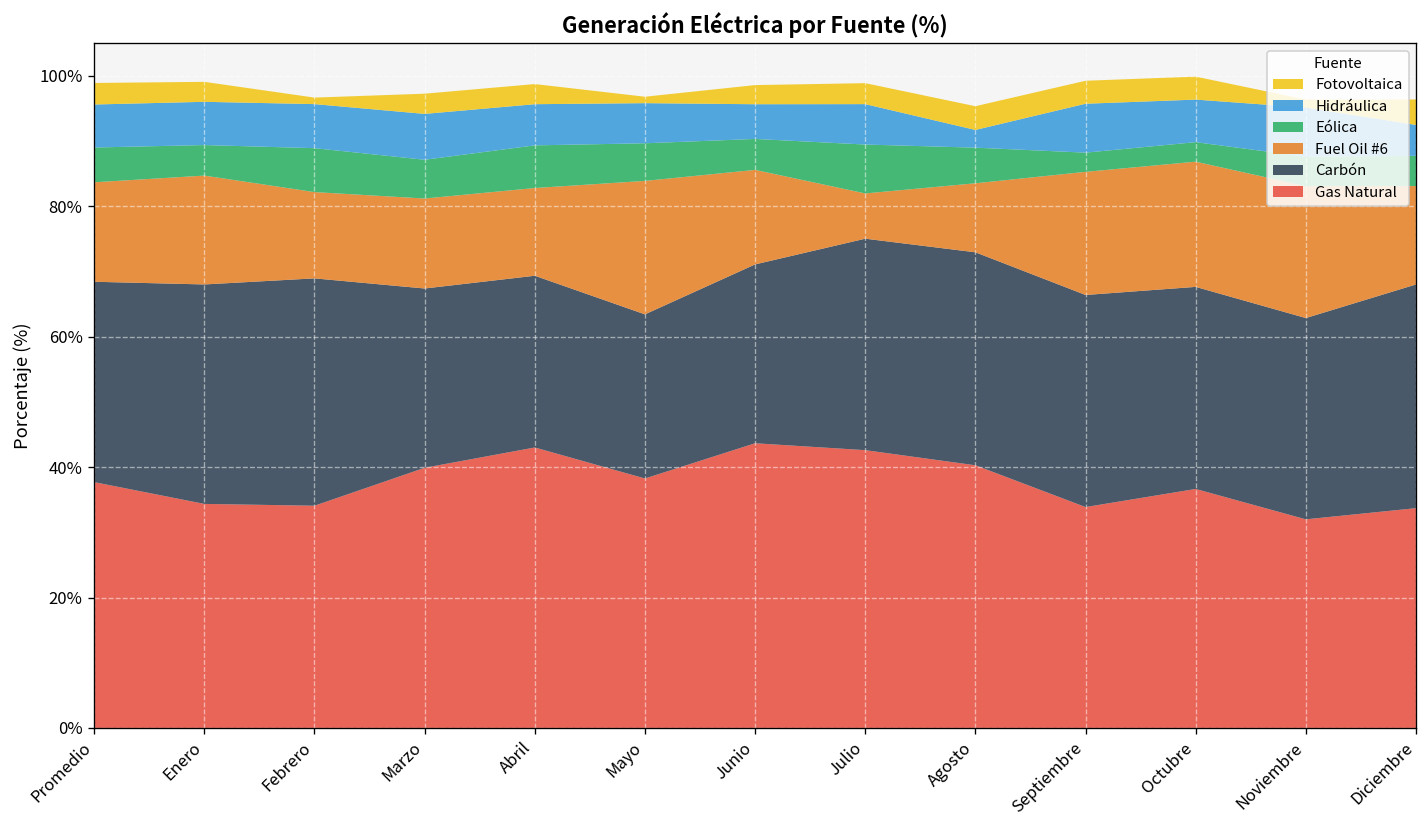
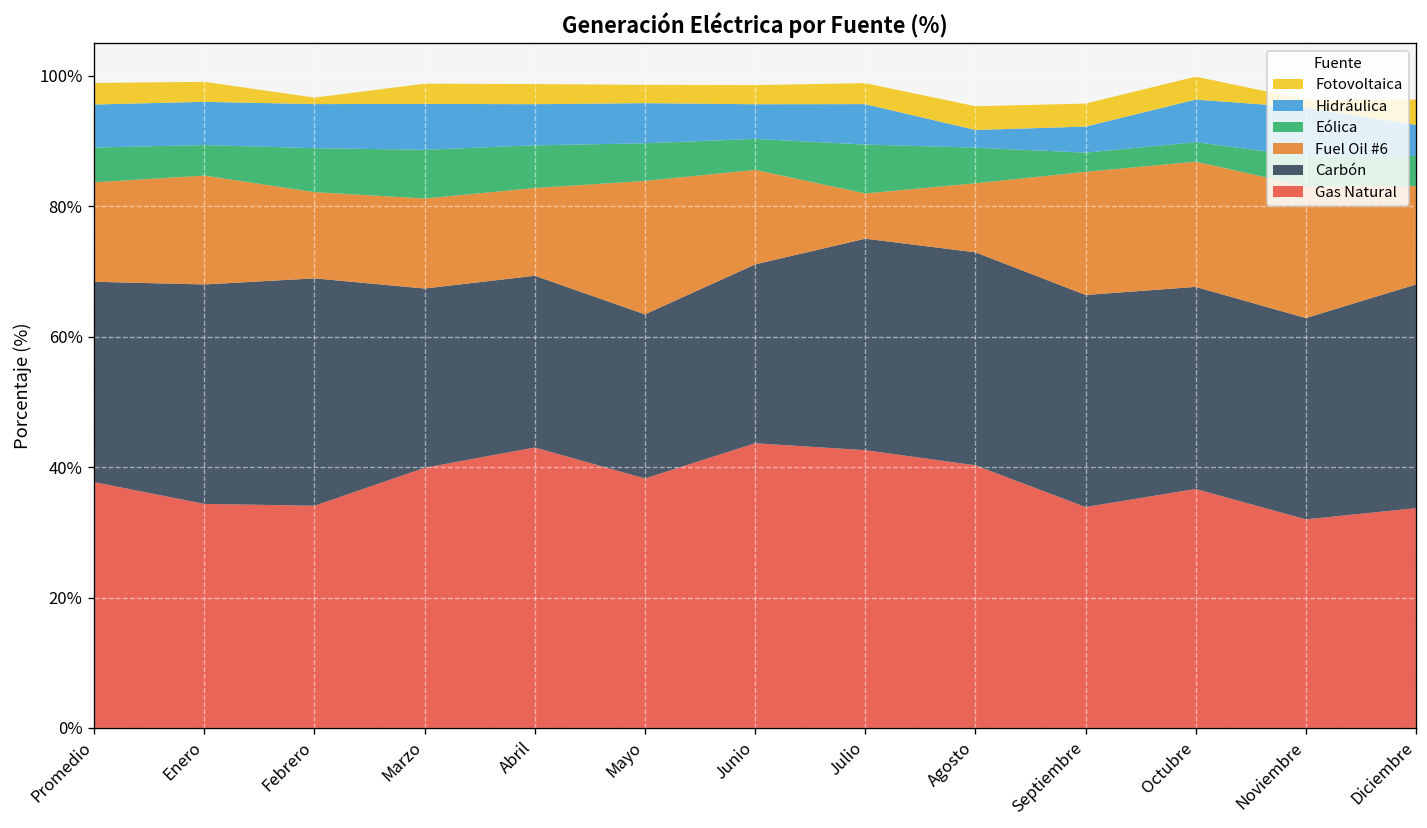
Eólica, Marzo: 6% -> 7%
Fotovoltaica, Mayo: 1% -> 3%
Hidráulica, Septiembre: 7% -> 4%
